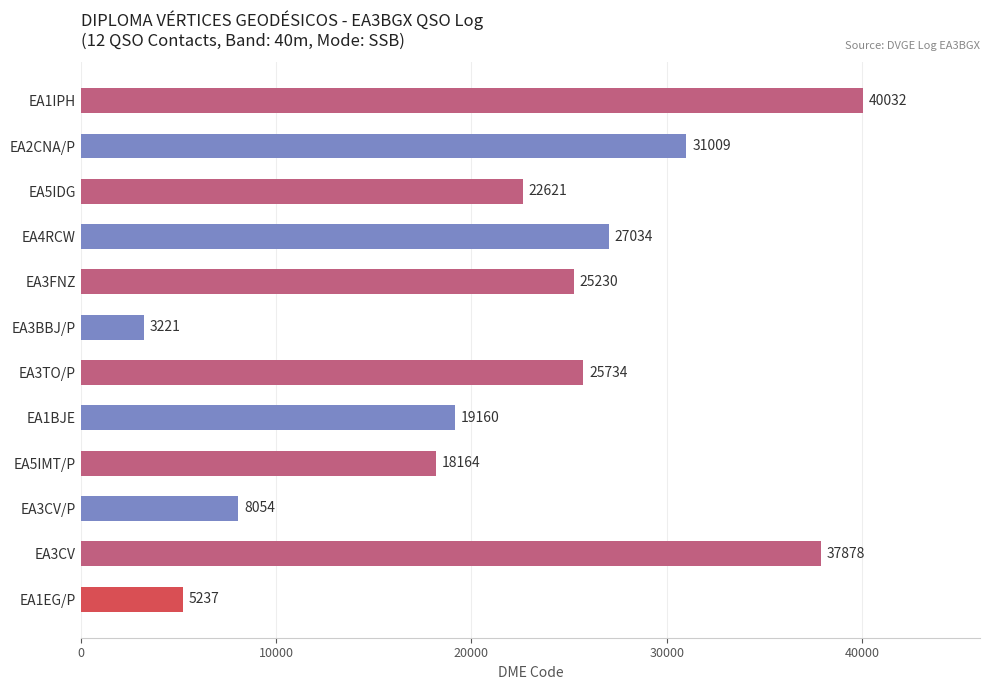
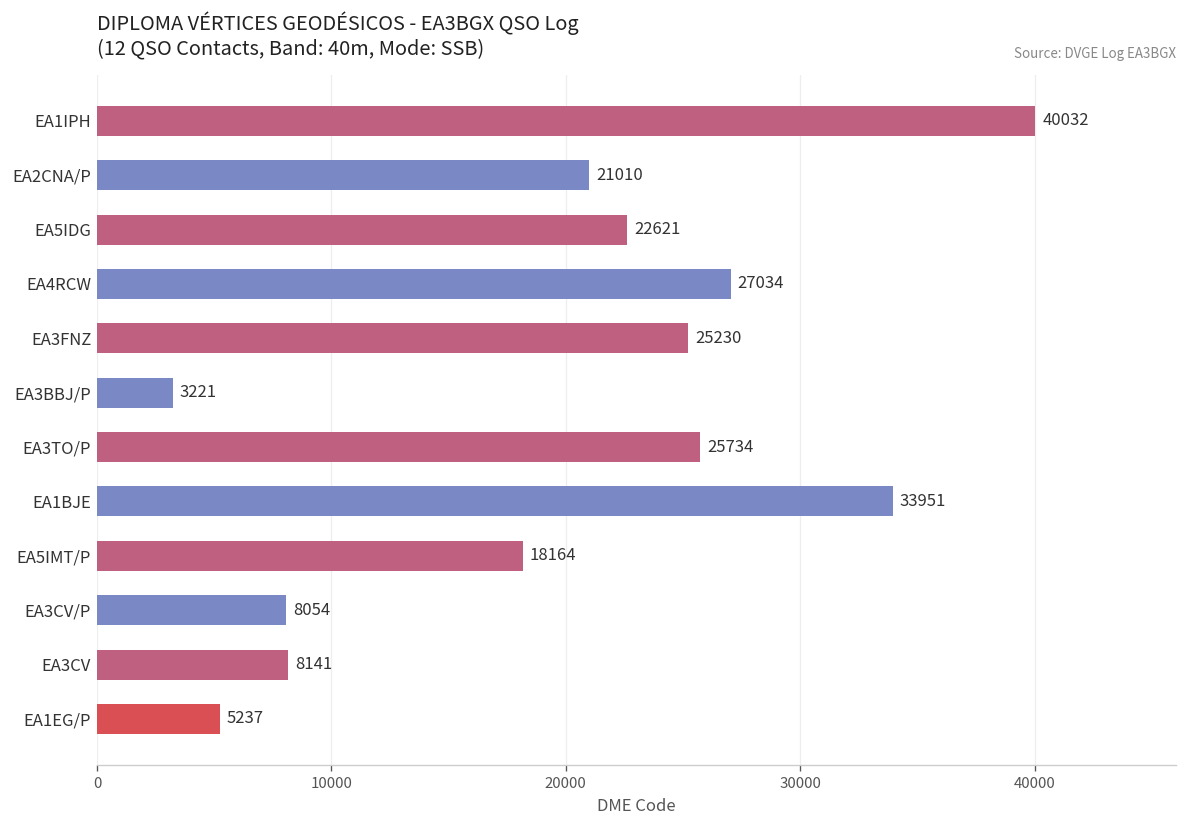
EA2CNA/P: 31009 -> 21010
EA1BJE: 19160 -> 33951
EA3CV: 37878 -> 8141
